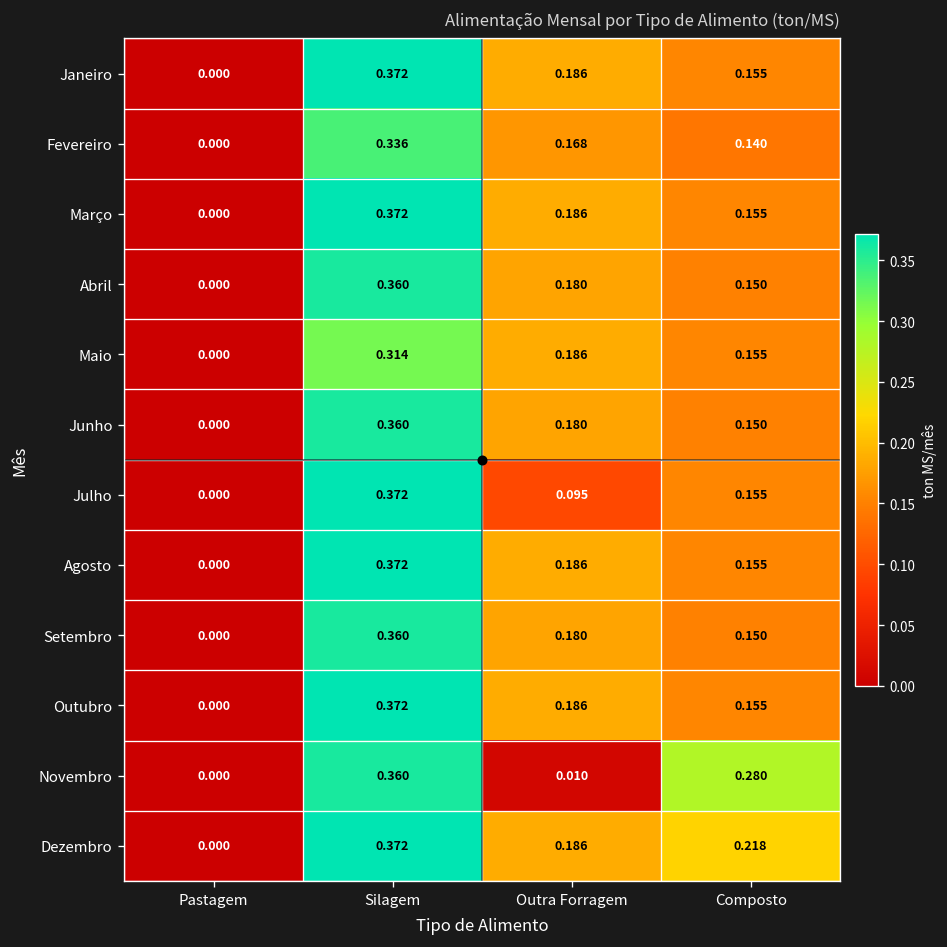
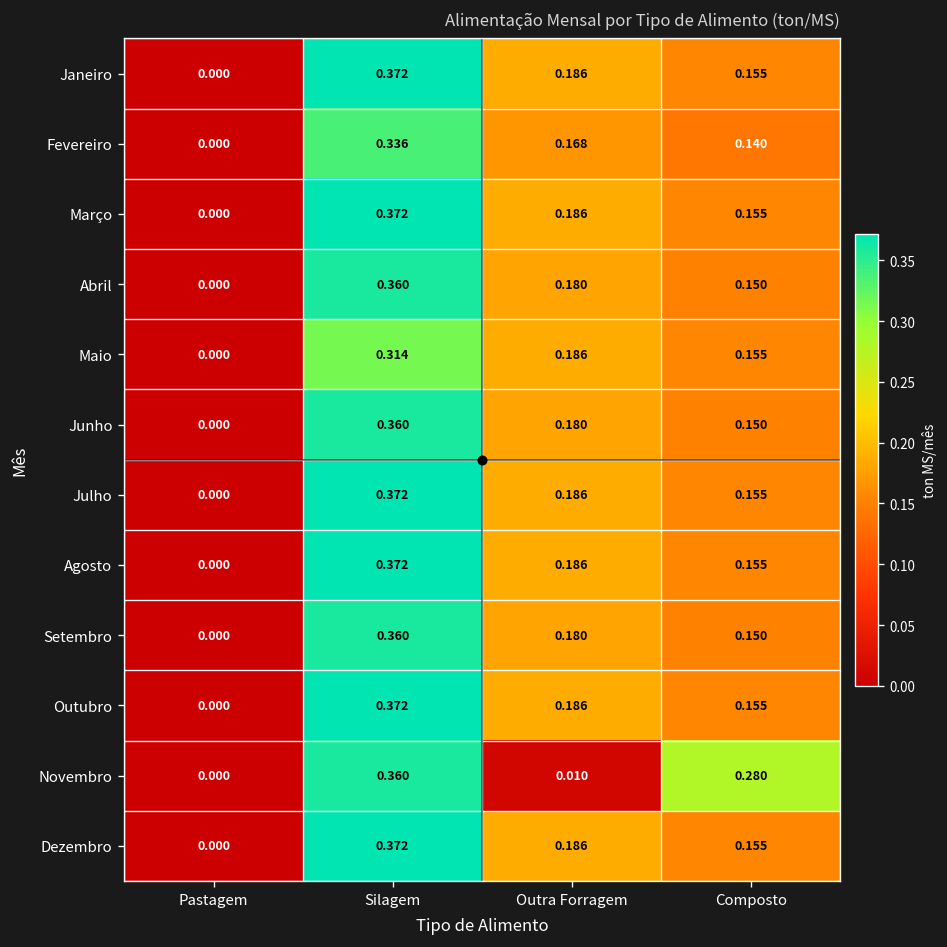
Julho, Outra Forragem: 0.095 -> 0.186
Dezembro, Composto: 0.218 -> 0.155
